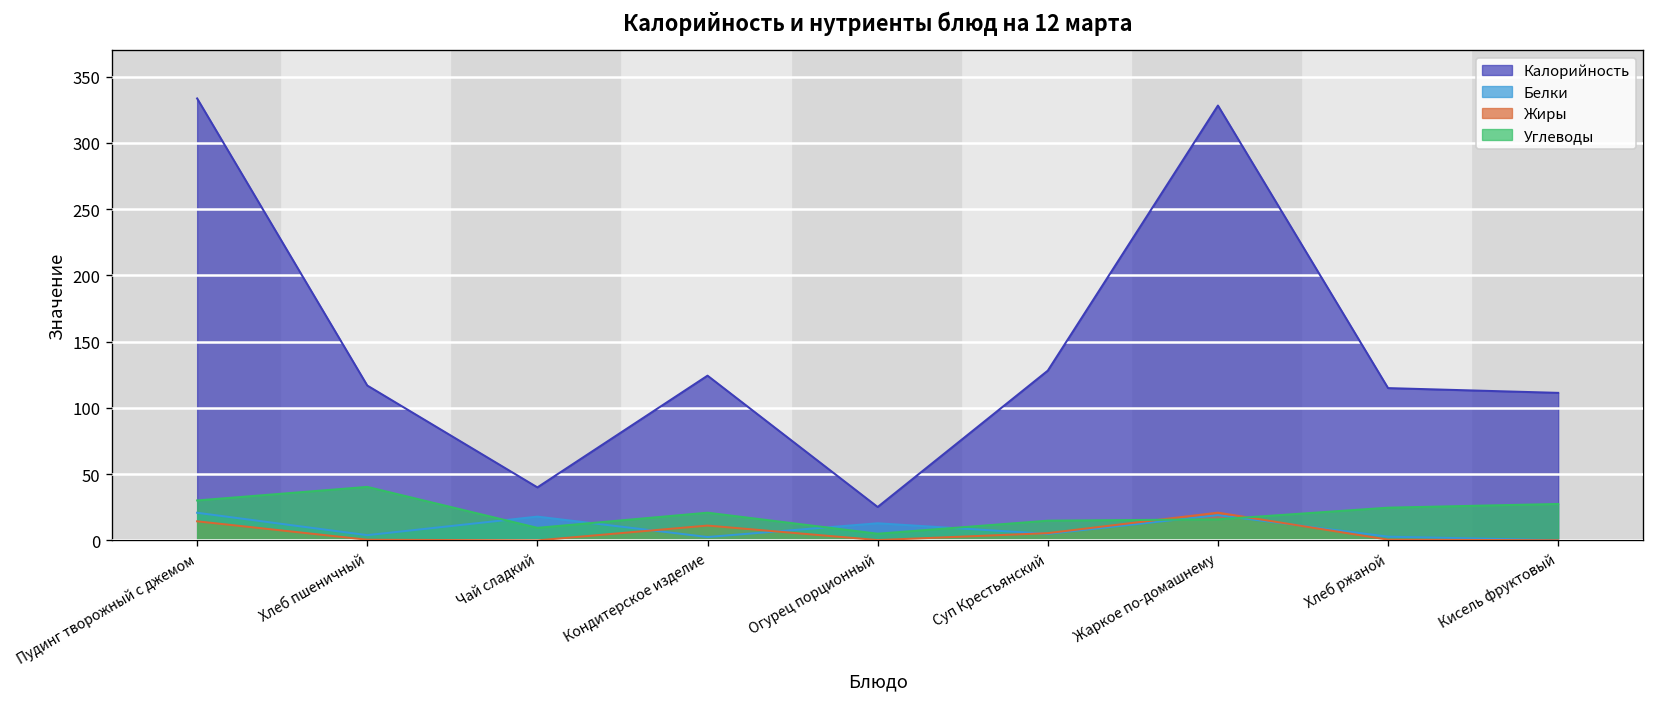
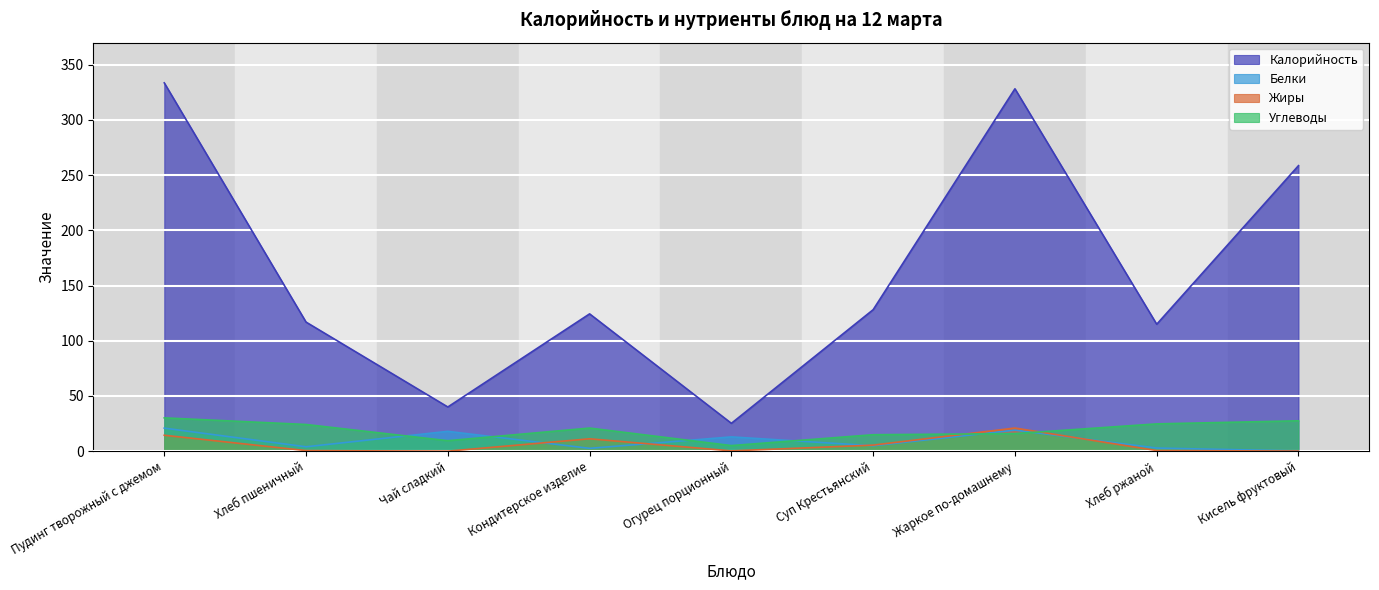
Углеводы, Хлеб пшеничный: 40 -> 24
Калорийность, Кисель фруктовый: 111 -> 259
